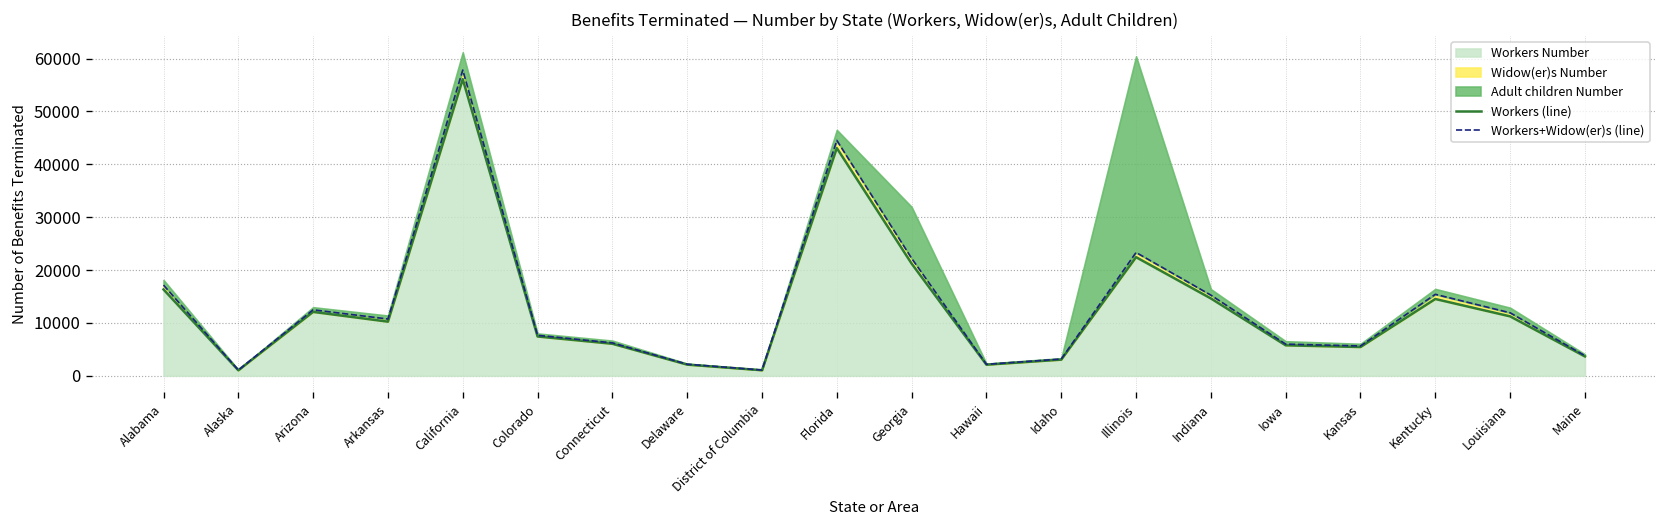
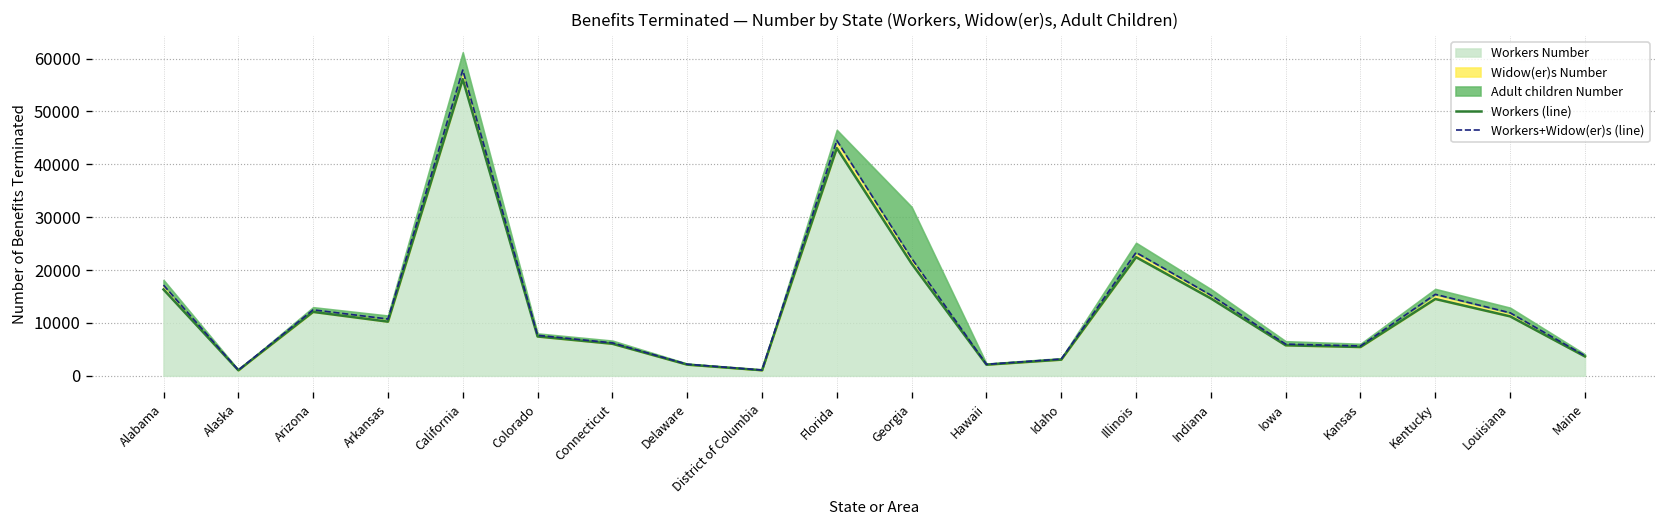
Adult children Number, Illinois: 37000 -> 2000
